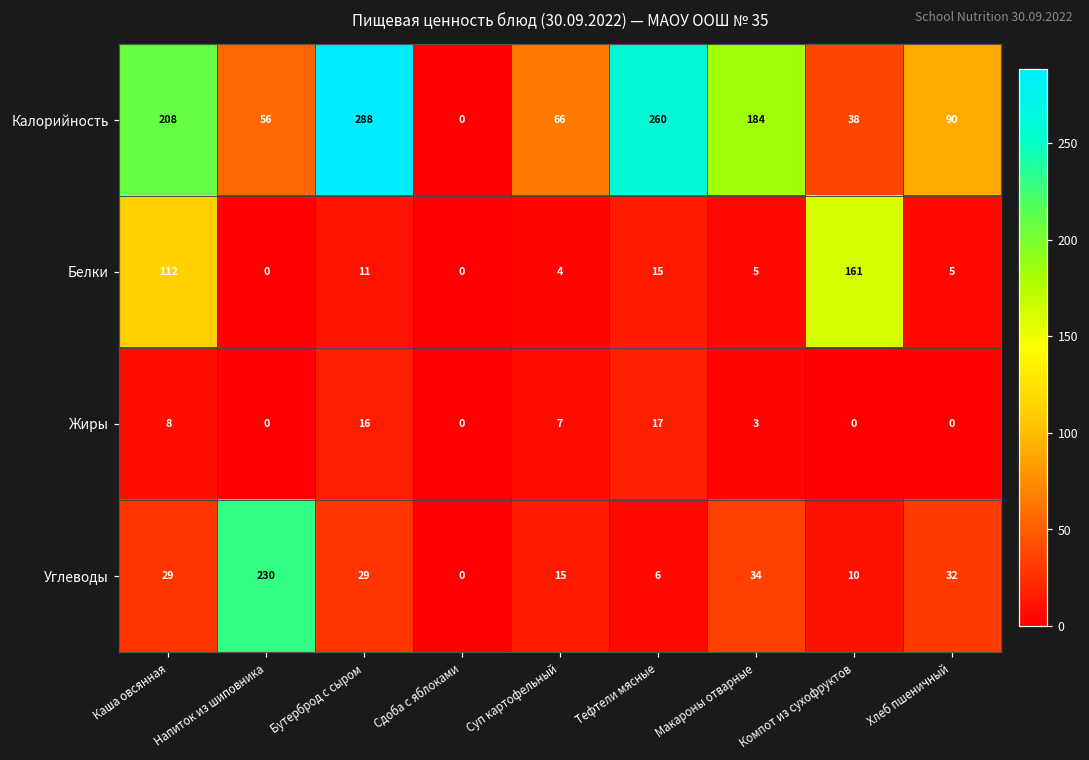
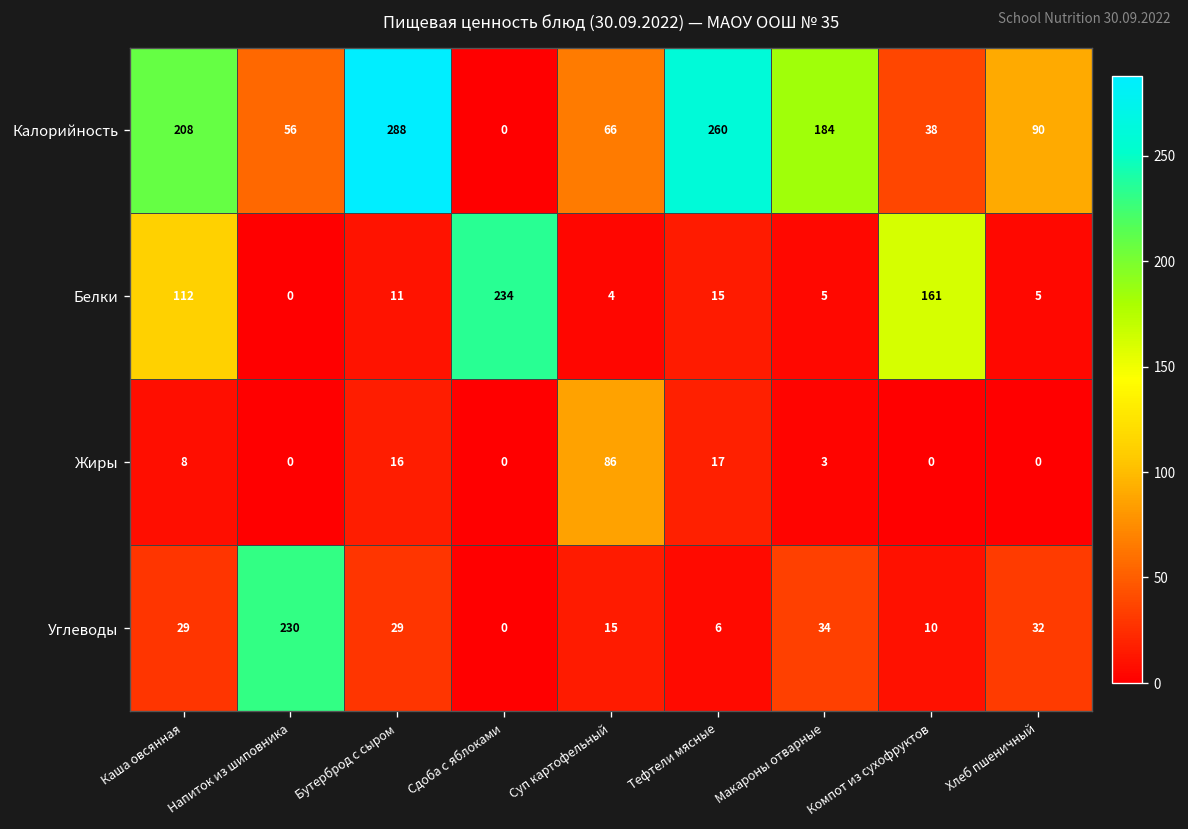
Белки, Сдоба с яблоками: 0 -> 234
Жиры, Суп картофельный: 7 -> 86
